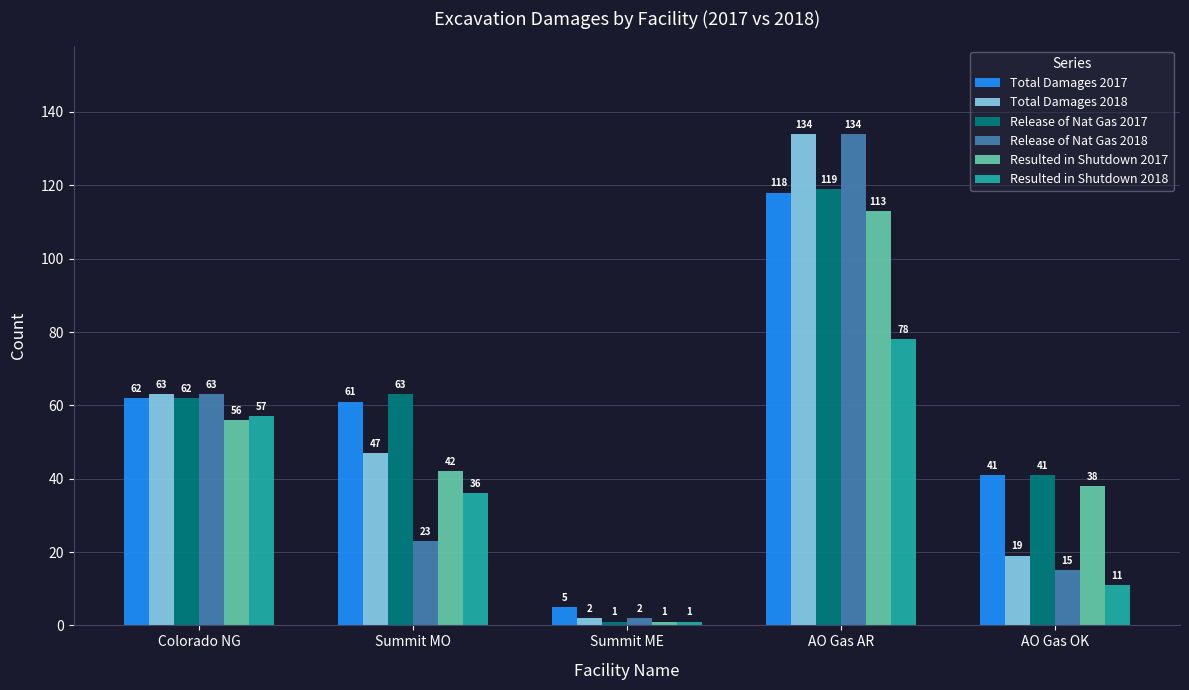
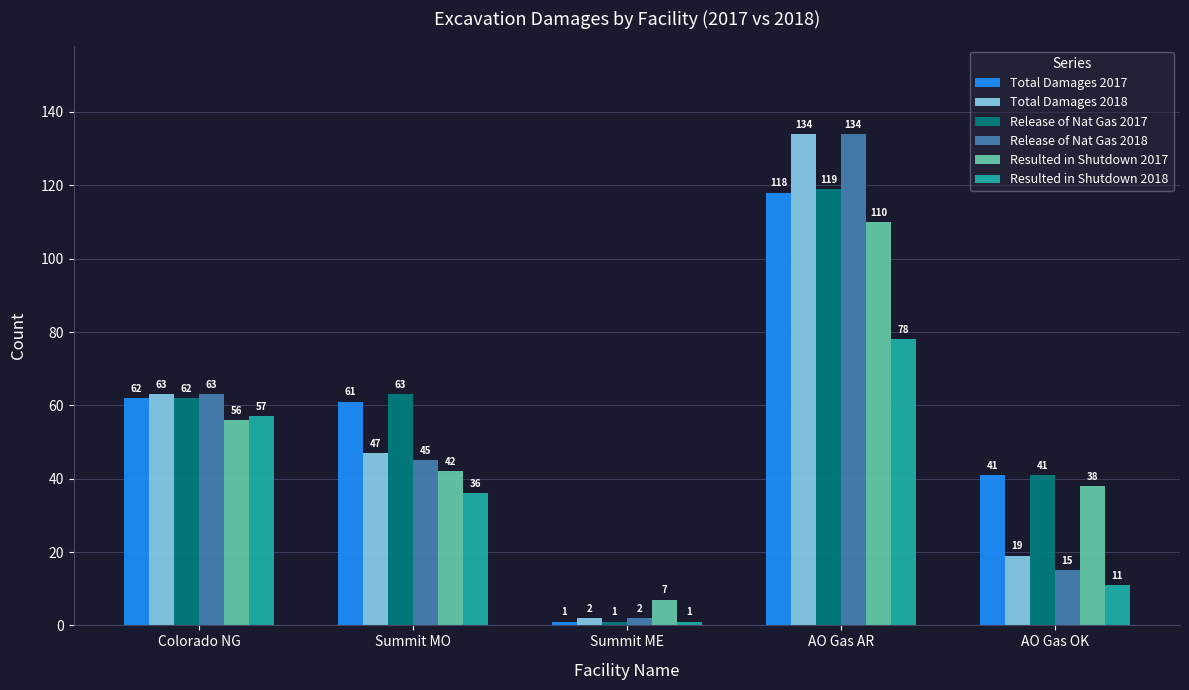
Release of Nat Gas 2018, Summit MO: 23 -> 45
Total Damages 2017, Summit ME: 5 -> 1
Resulted in Shutdown 2017, Summit ME: 1 -> 7
Resulted in Shutdown 2017, AO Gas AR: 113 -> 110
